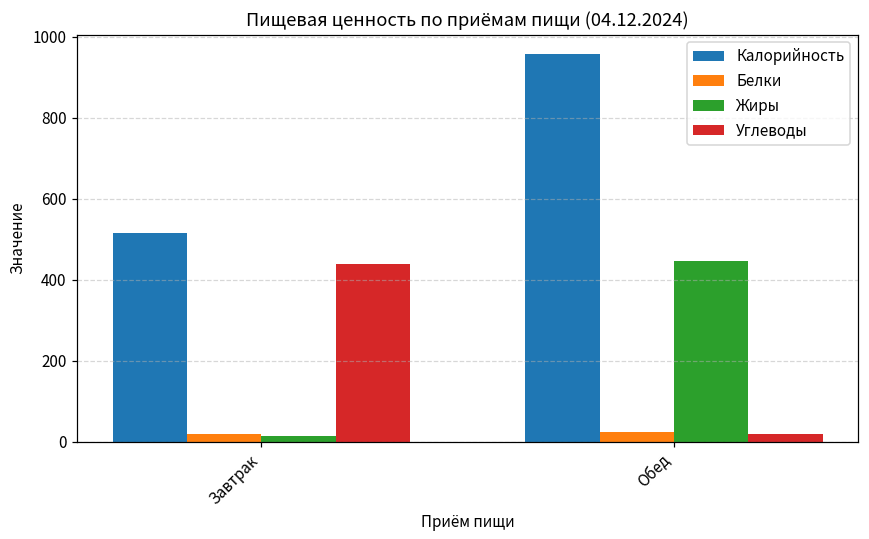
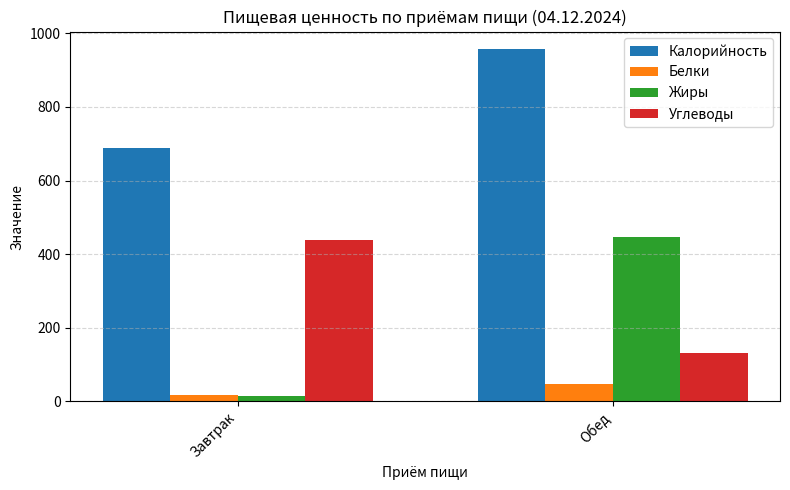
Калорийность, Завтрак: 520 -> 690
Белки, Обед: 20 -> 50
Углеводы, Обед: 20 -> 130
